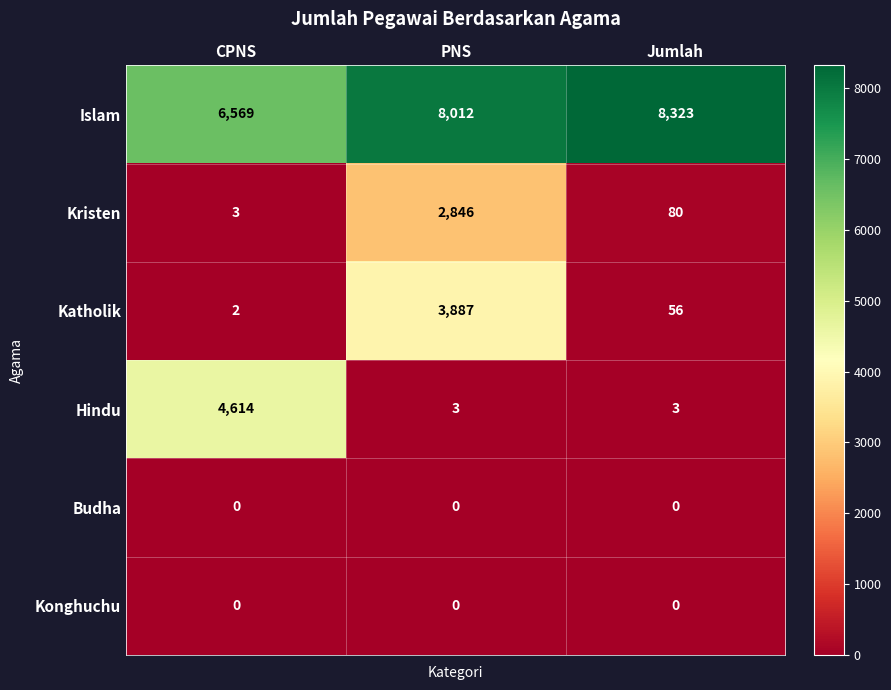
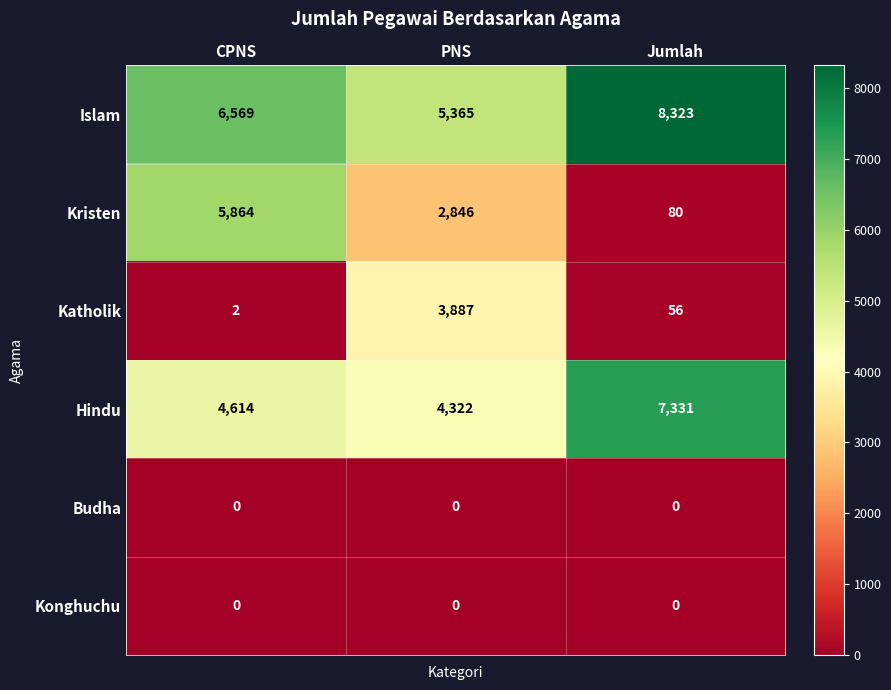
Islam, PNS: 8,012 -> 5,365
Kristen, CPNS: 3 -> 5,864
Hindu, PNS: 3 -> 4,322
Hindu, Jumlah: 3 -> 7,331
